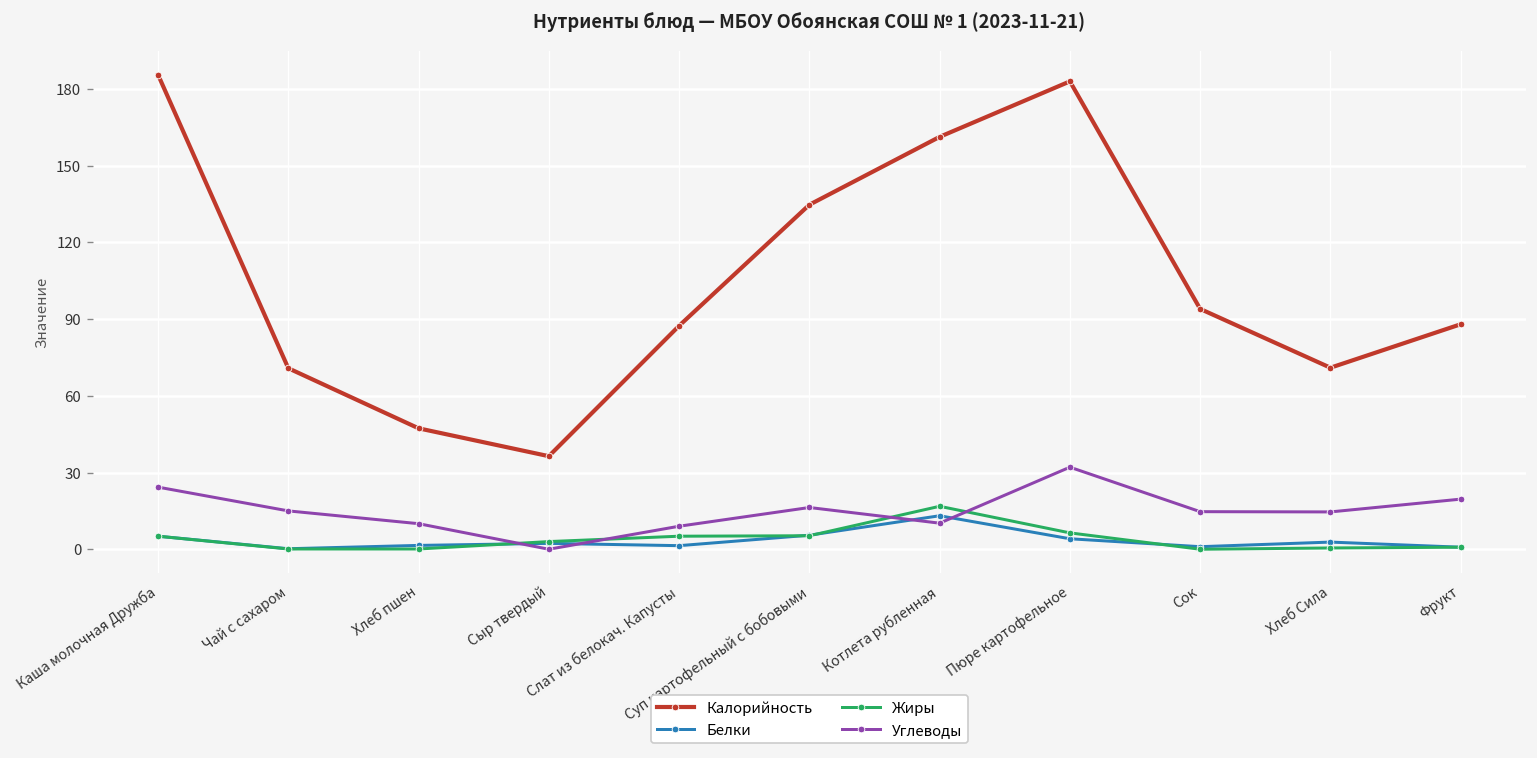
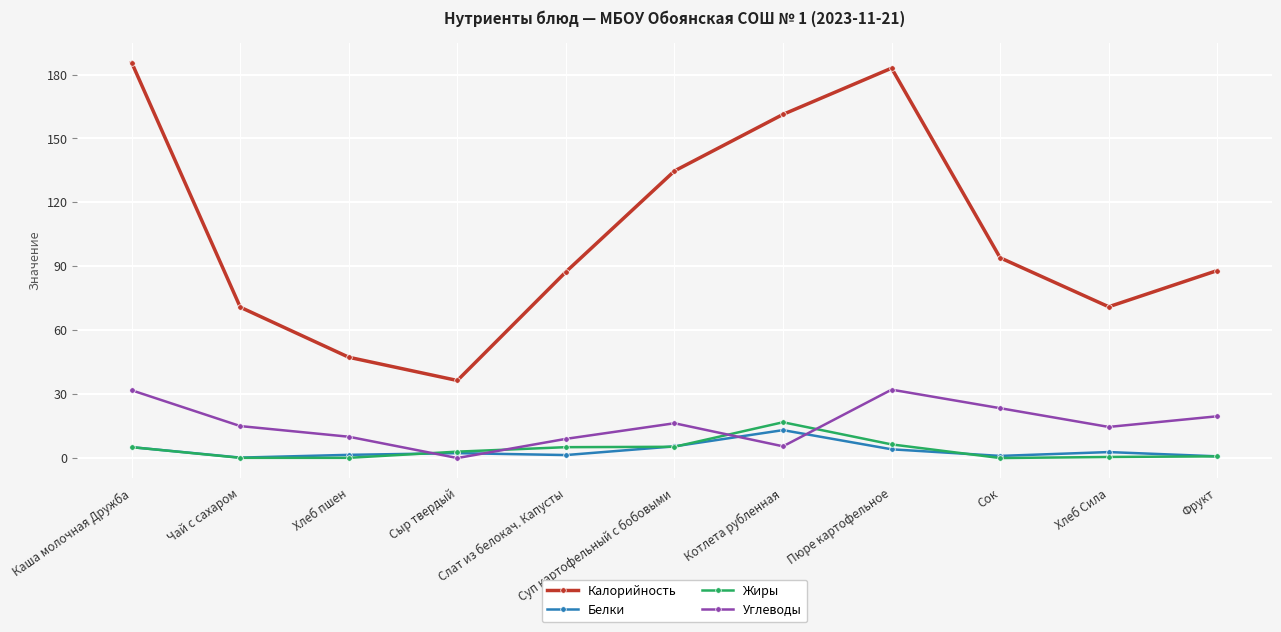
Углеводы, Каша молочная Дружба: 24 -> 32
Углеводы, Котлета рубленная: 10 -> 6
Углеводы, Сок: 15 -> 23
